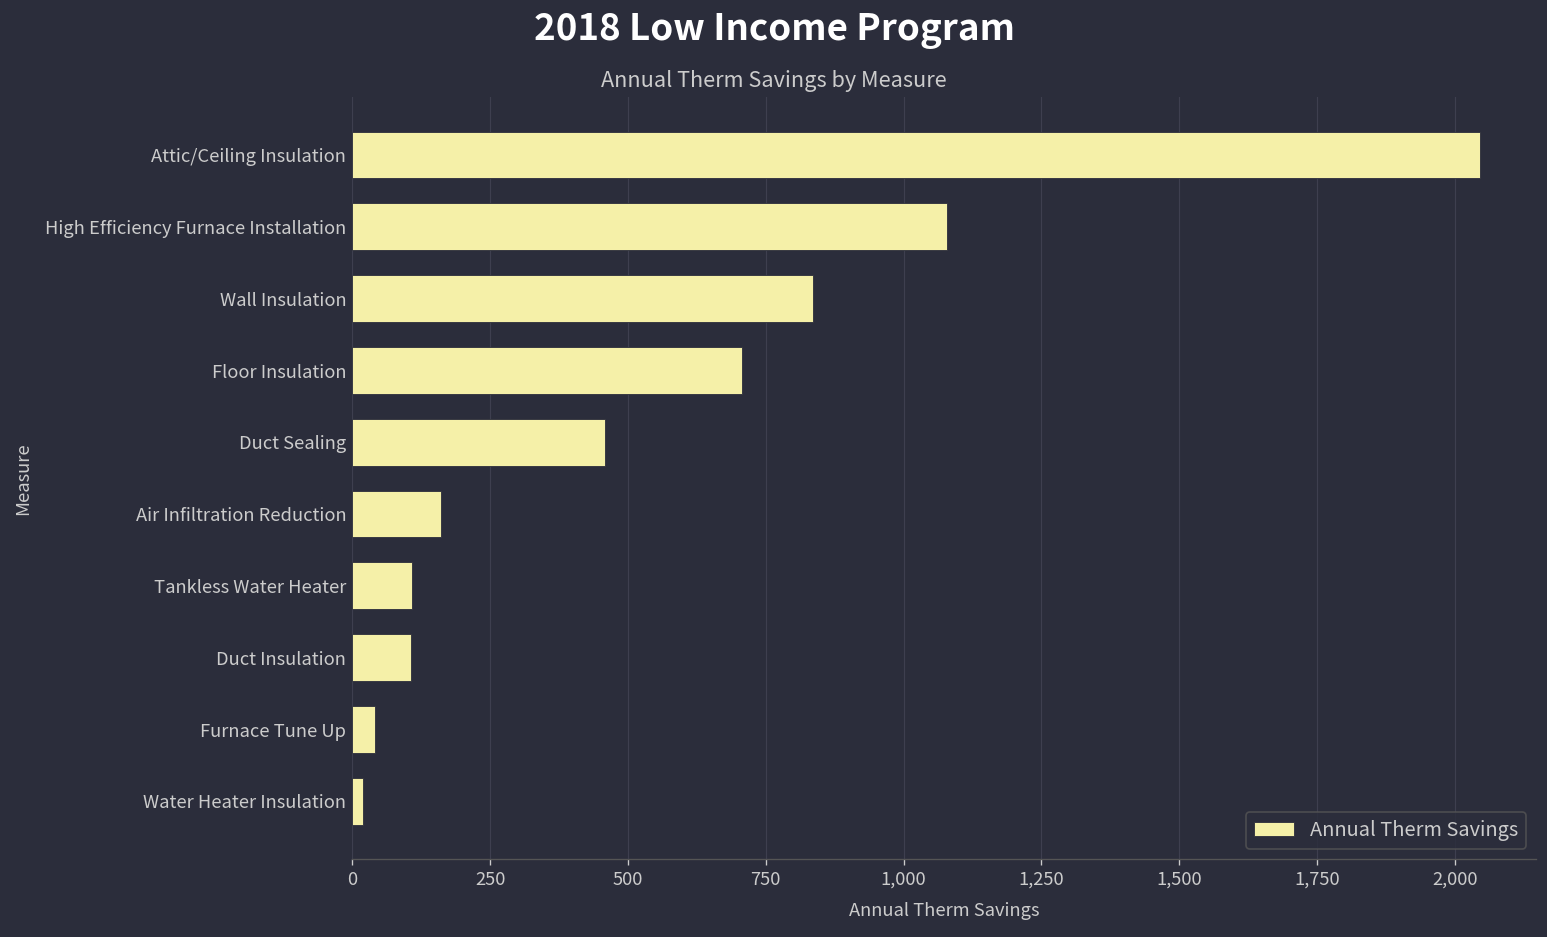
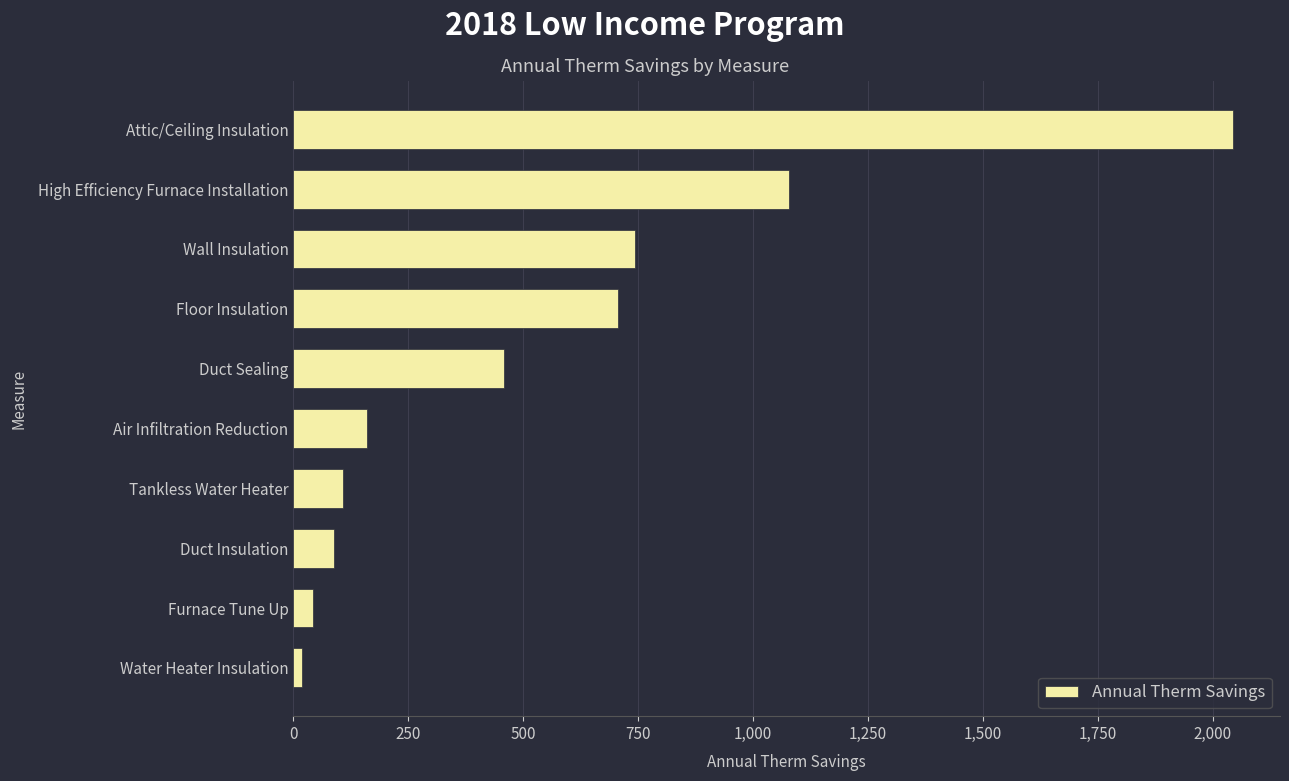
Wall Insulation: 840 -> 740
Duct Insulation: 110 -> 90
